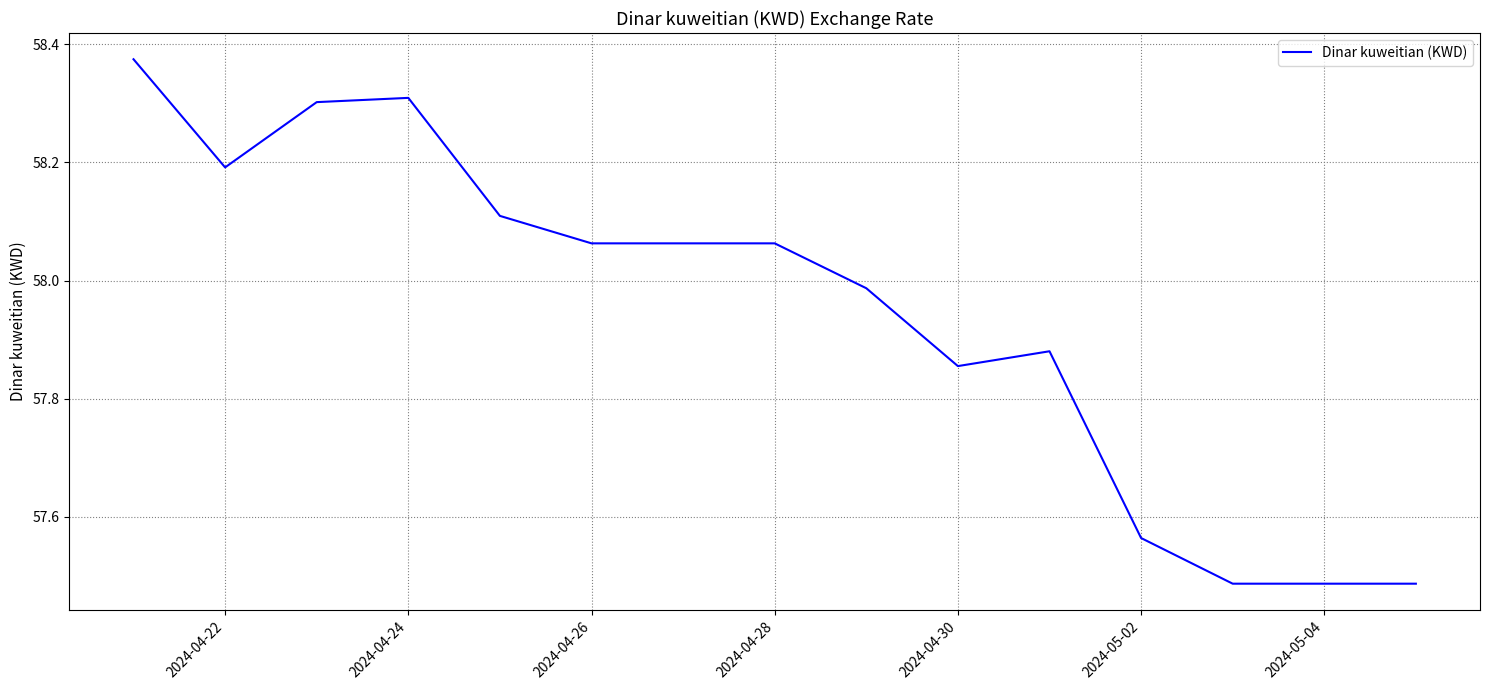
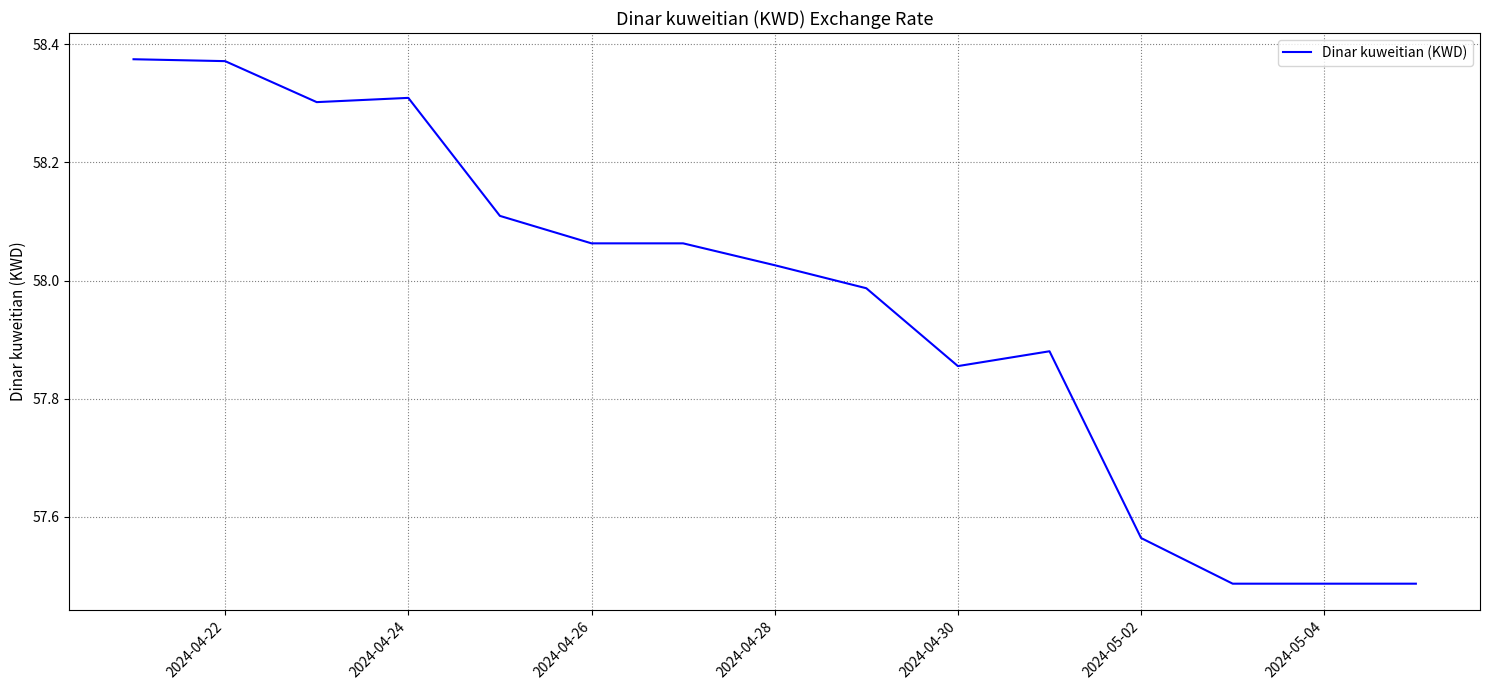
2024-04-22: 58.19 -> 58.37
2024-04-28: 58.06 -> 58.03
